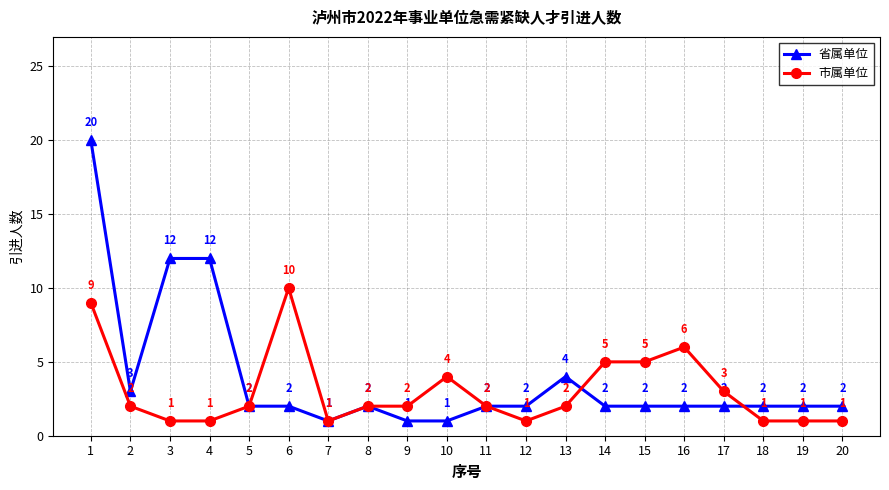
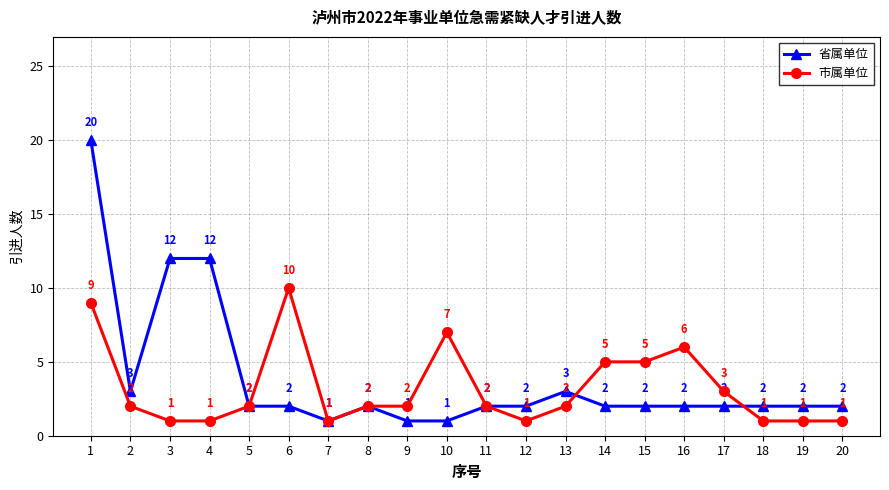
市属单位, 10: 4 -> 7
省属单位, 13: 4 -> 3
